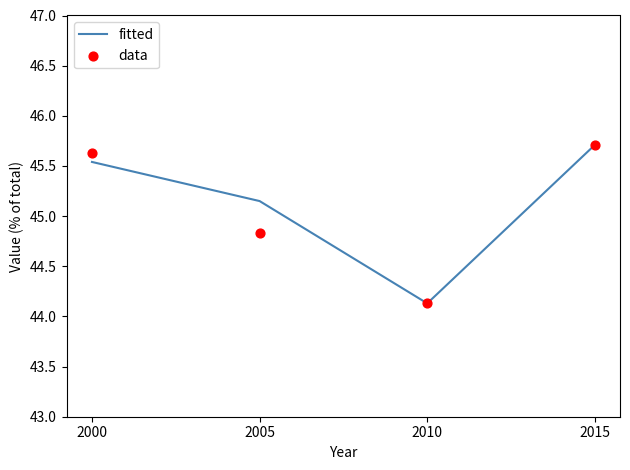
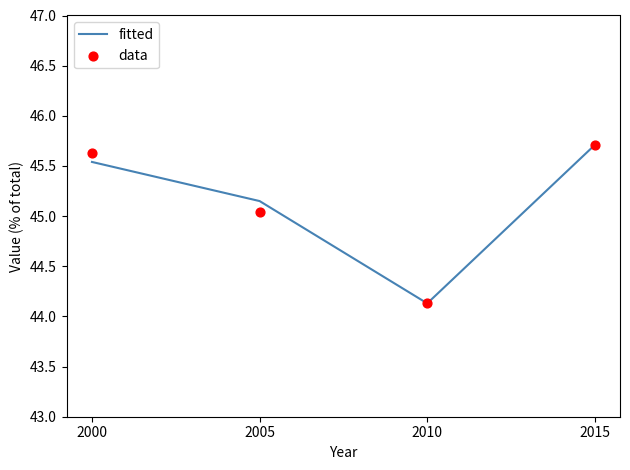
data, 2005: 44.83 -> 45.04
